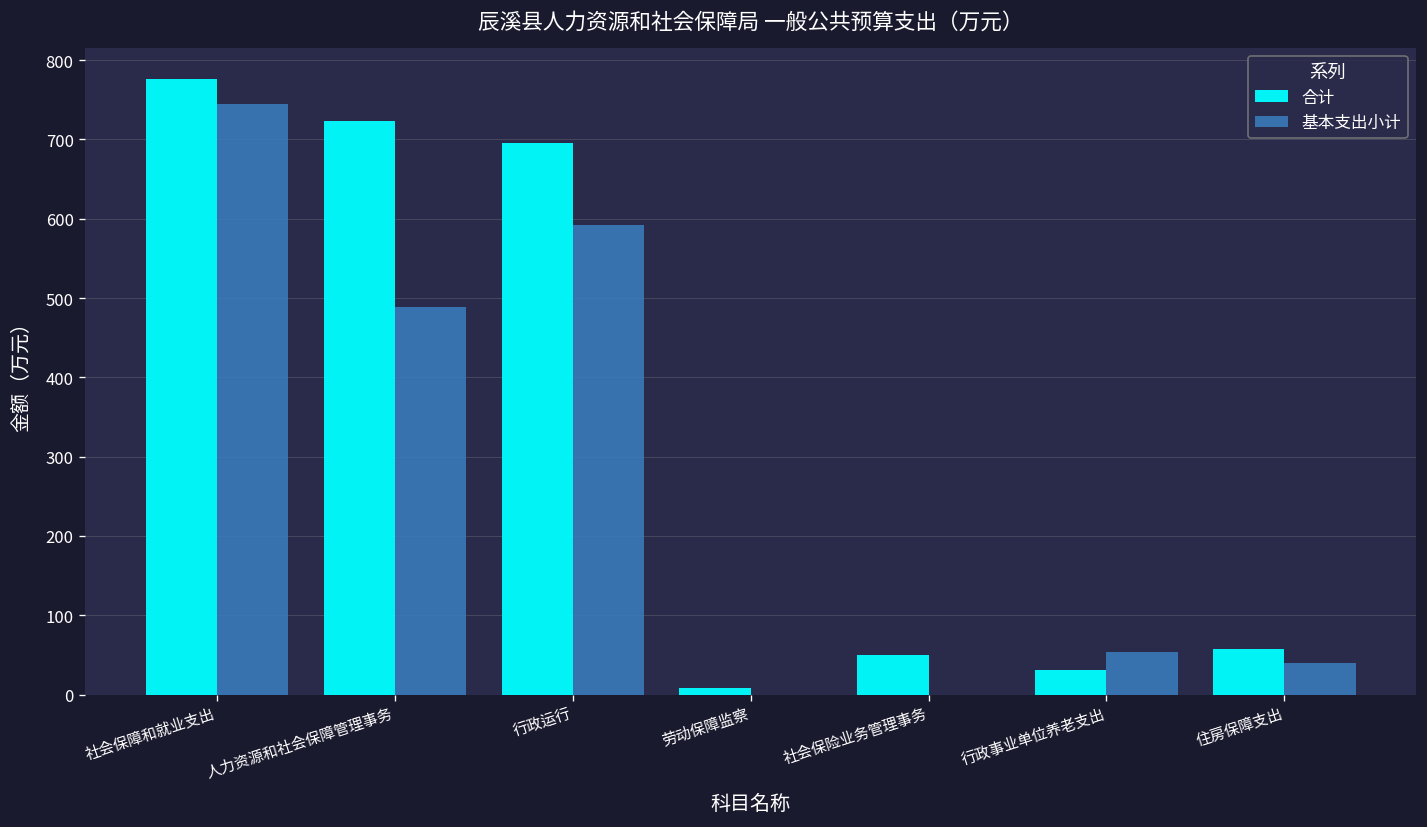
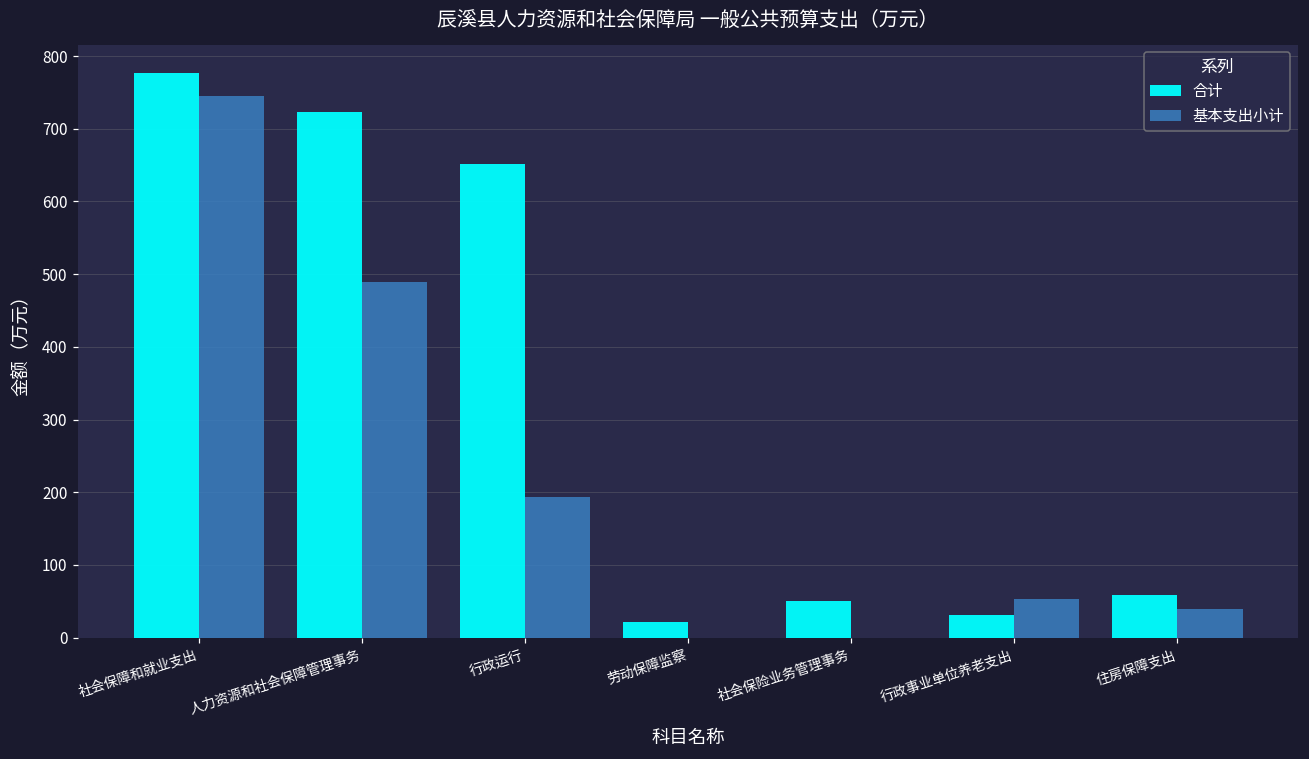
合计, 行政运行: 700 -> 650
基本支出小计, 行政运行: 590 -> 190
合计, 劳动保障监察: 10 -> 20
